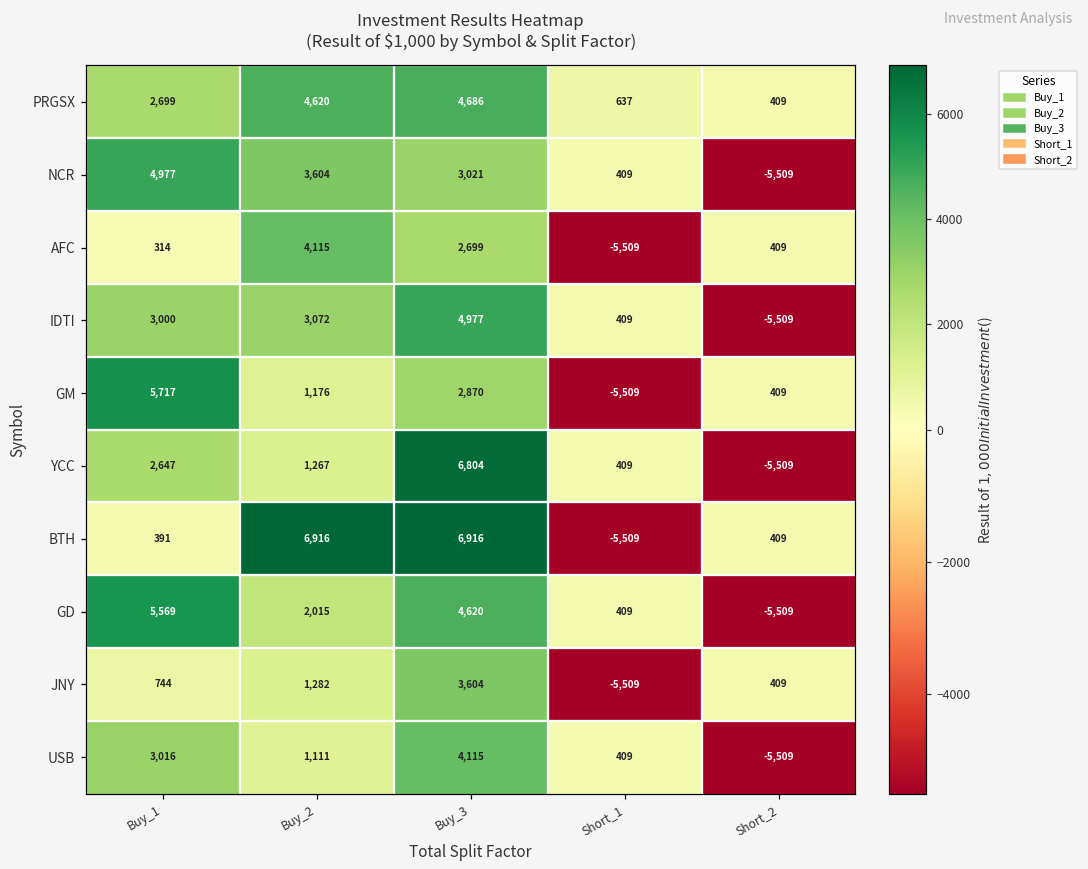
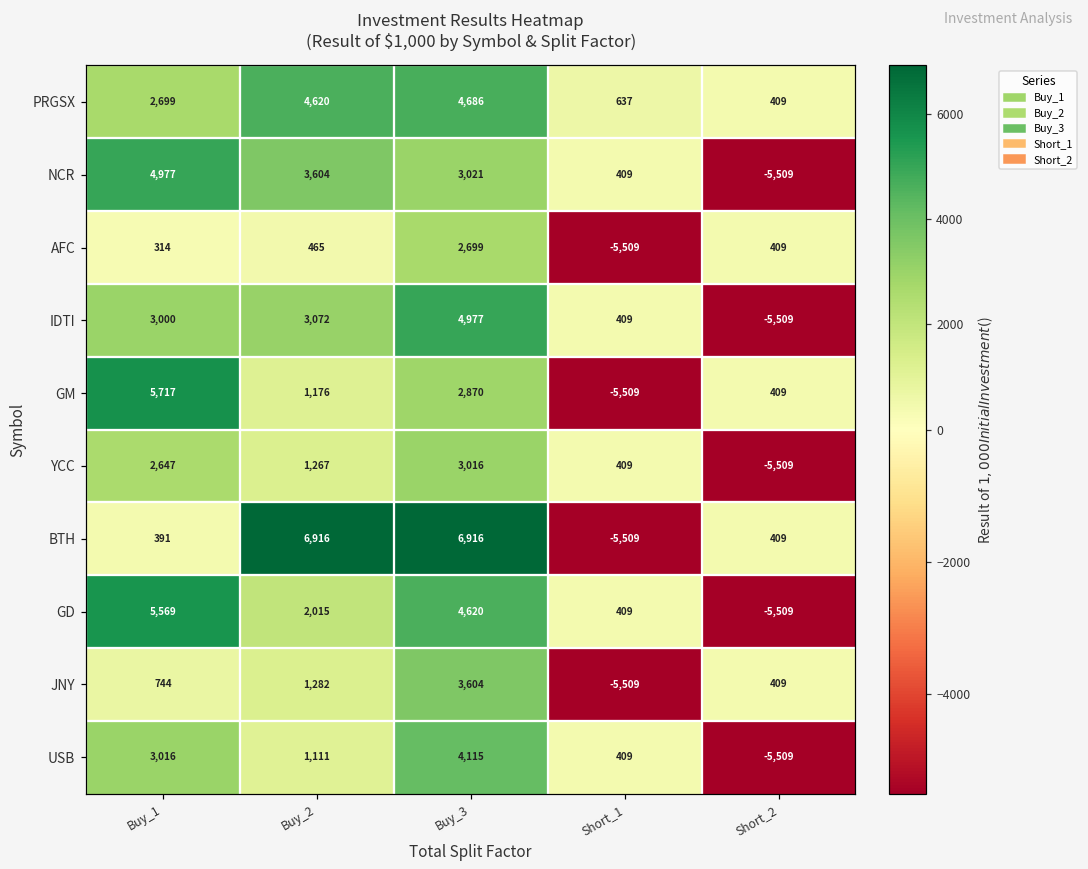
AFC, Buy_2: 4,115 -> 465
YCC, Buy_3: 6,804 -> 3,016
